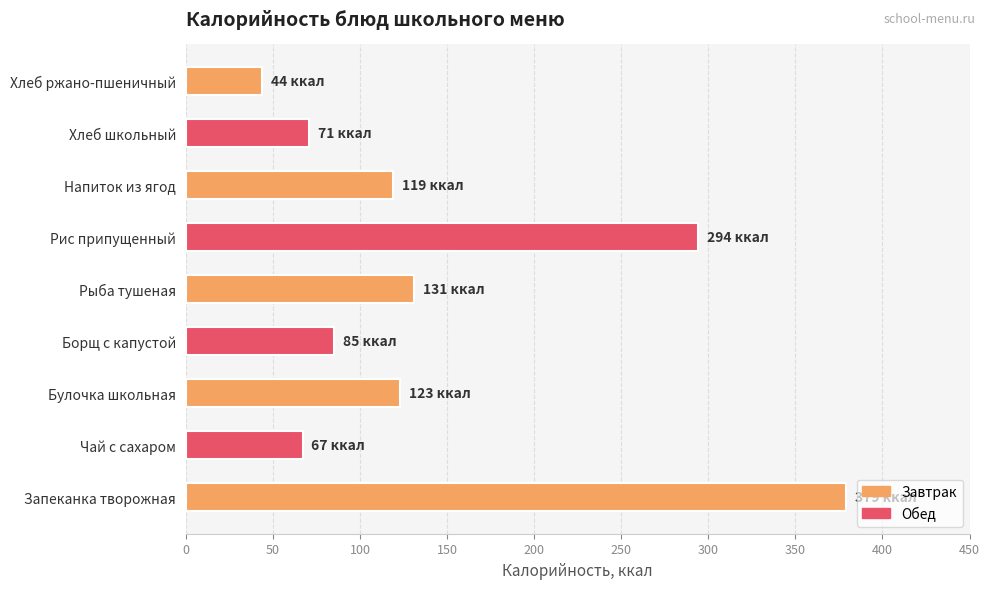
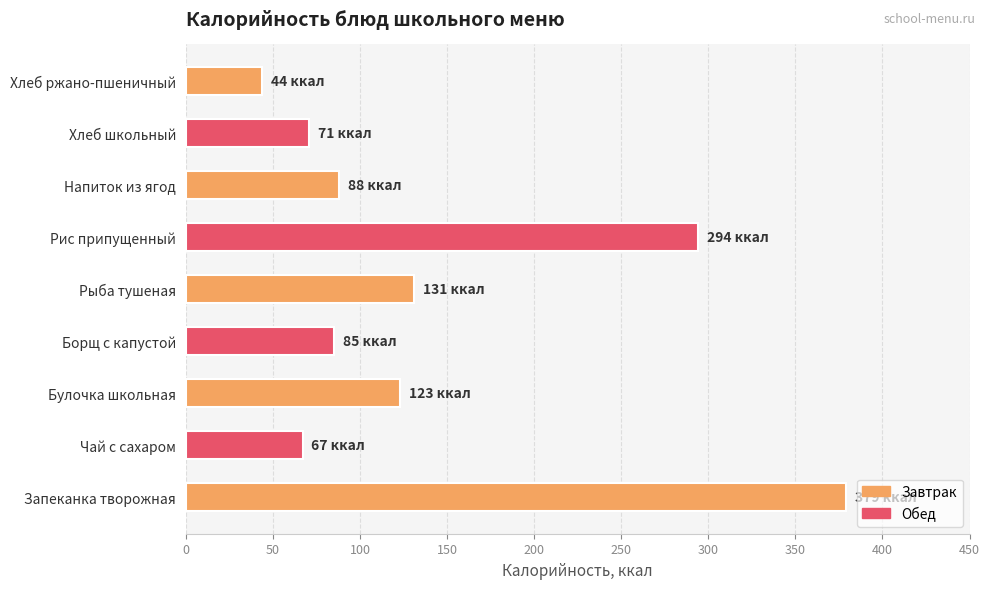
Напиток из ягод: 119 -> 88
